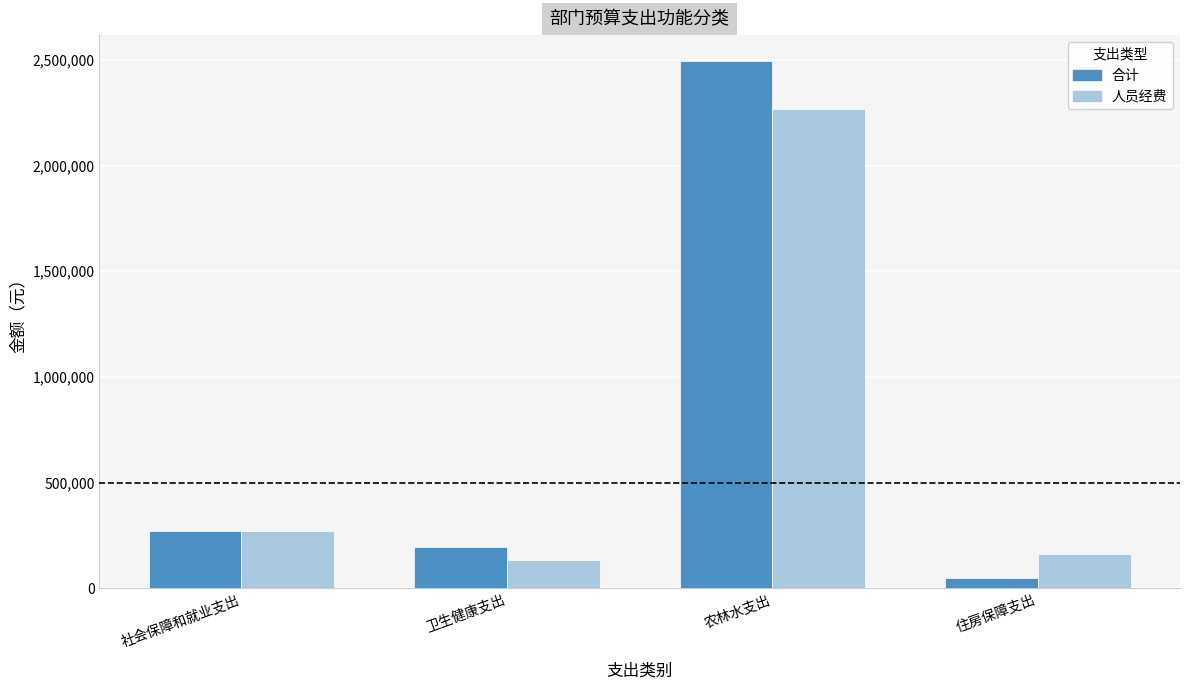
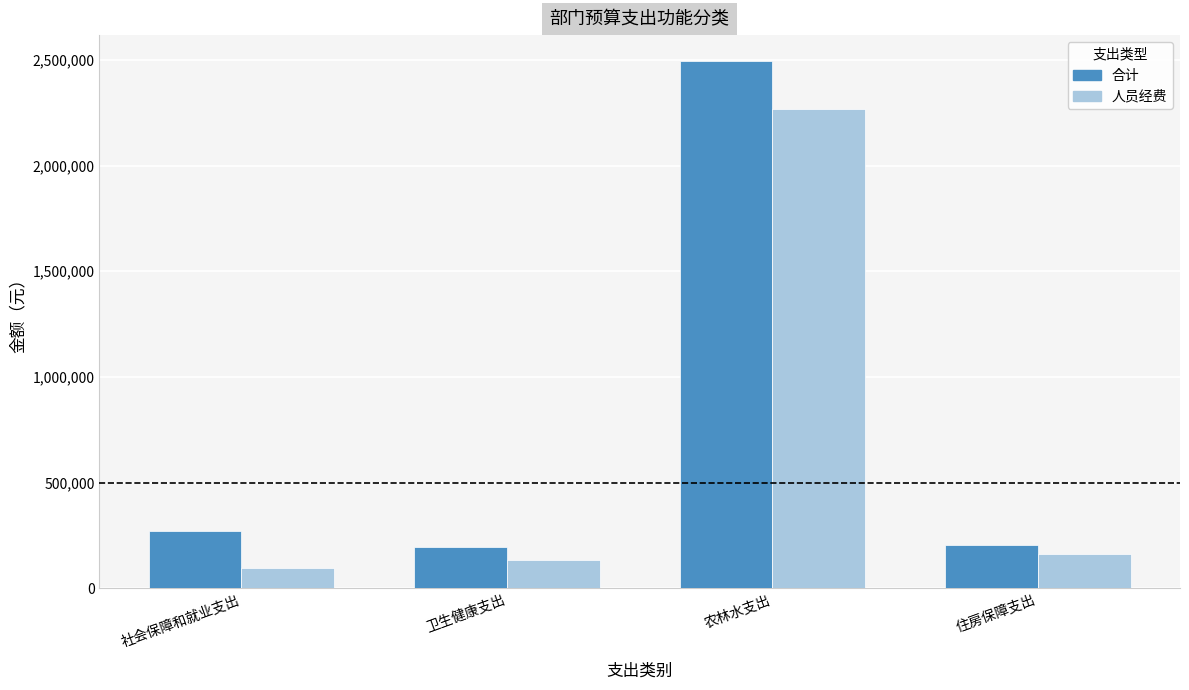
人员经费, 社会保障和就业支出: 270,000 -> 100,000
合计, 住房保障支出: 50,000 -> 210,000
